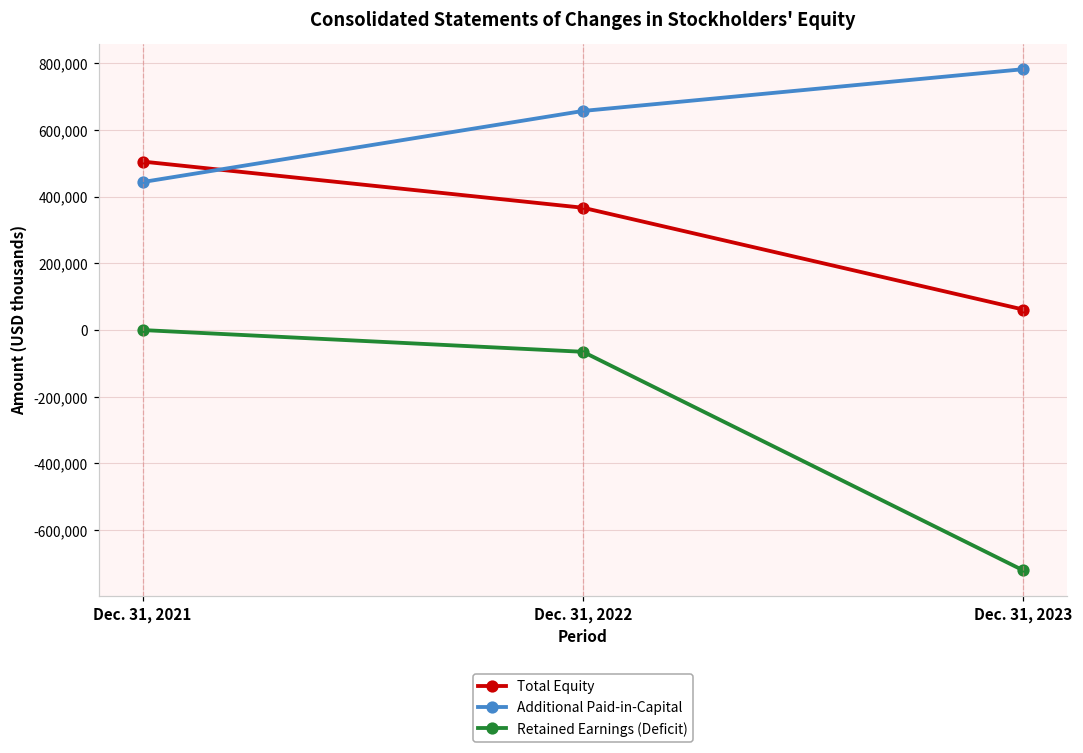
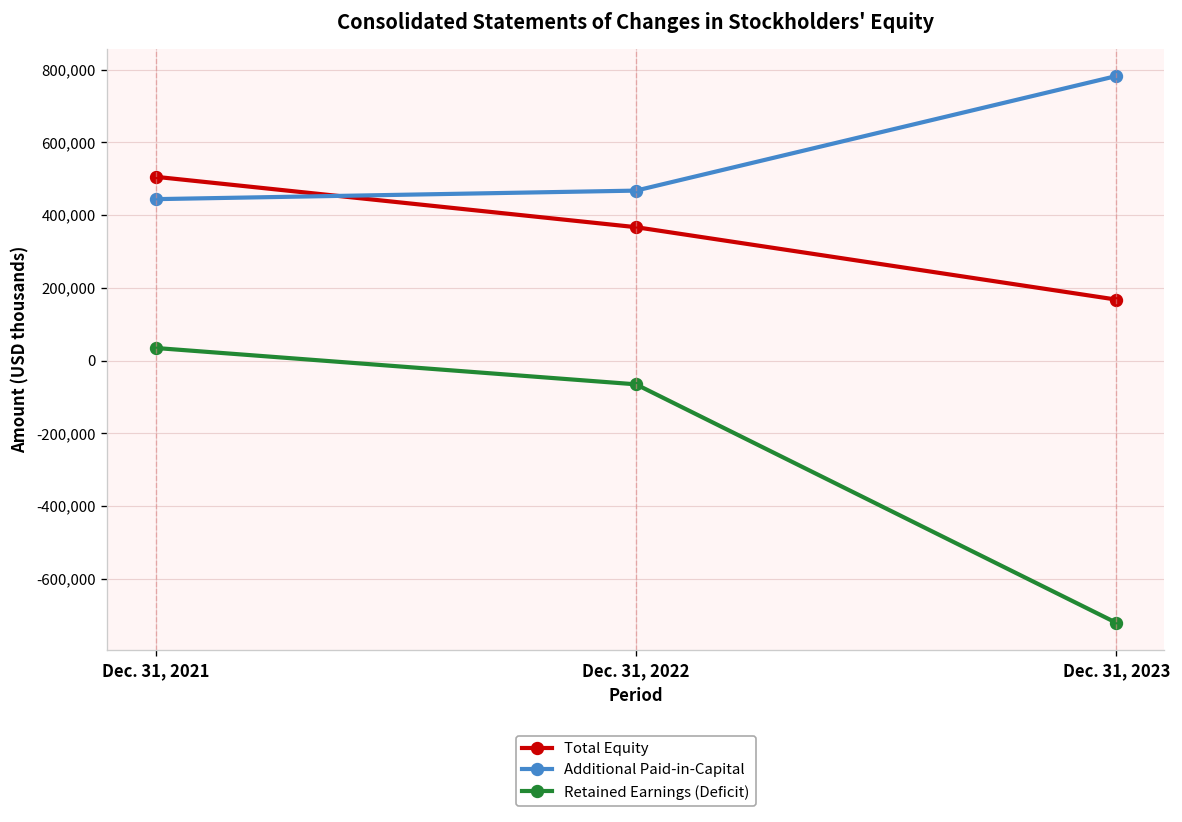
Retained Earnings (Deficit), Dec. 31, 2021: 0 -> 30,000
Additional Paid-in-Capital, Dec. 31, 2022: 660,000 -> 470,000
Total Equity, Dec. 31, 2023: 60,000 -> 170,000
